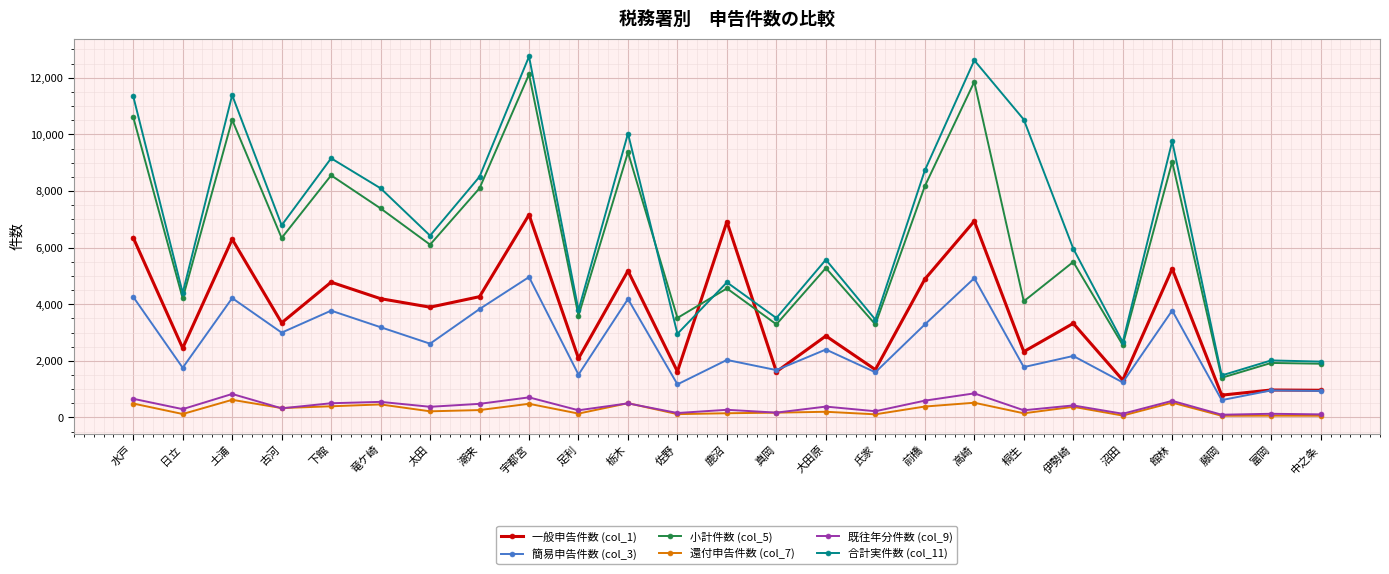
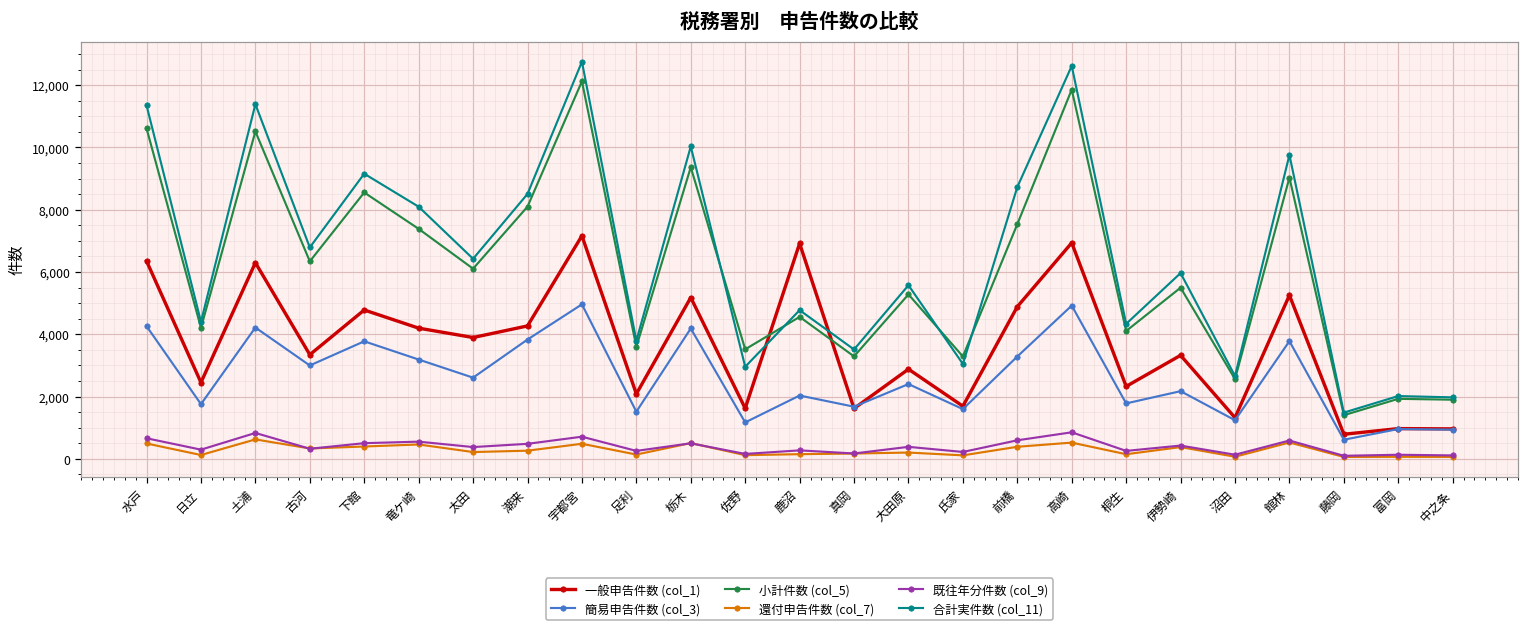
合計実件数 (col_11), 氏家: 3,500 -> 3,000
小計件数 (col_5), 前橋: 8,200 -> 7,500
合計実件数 (col_11), 桐生: 10,500 -> 4,300
